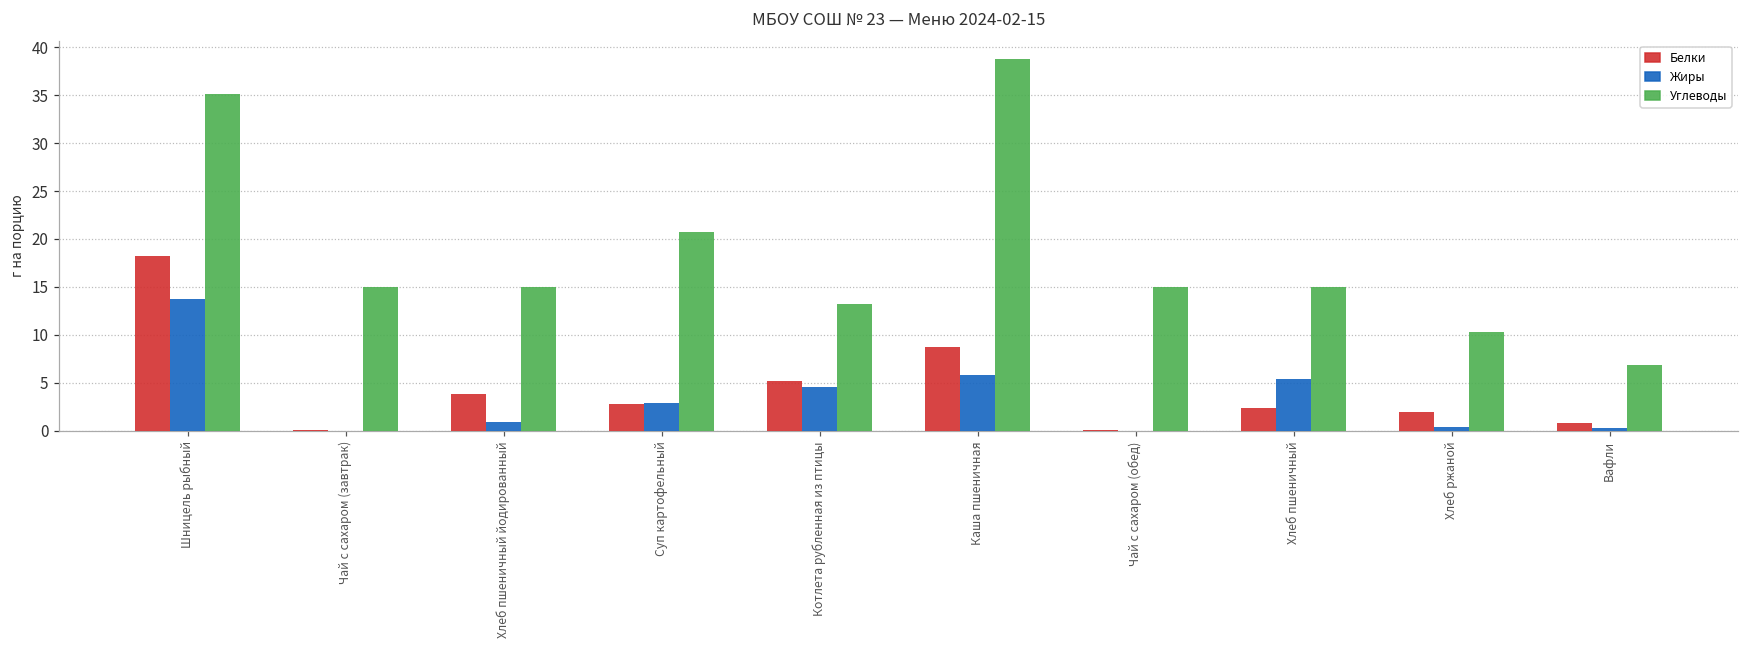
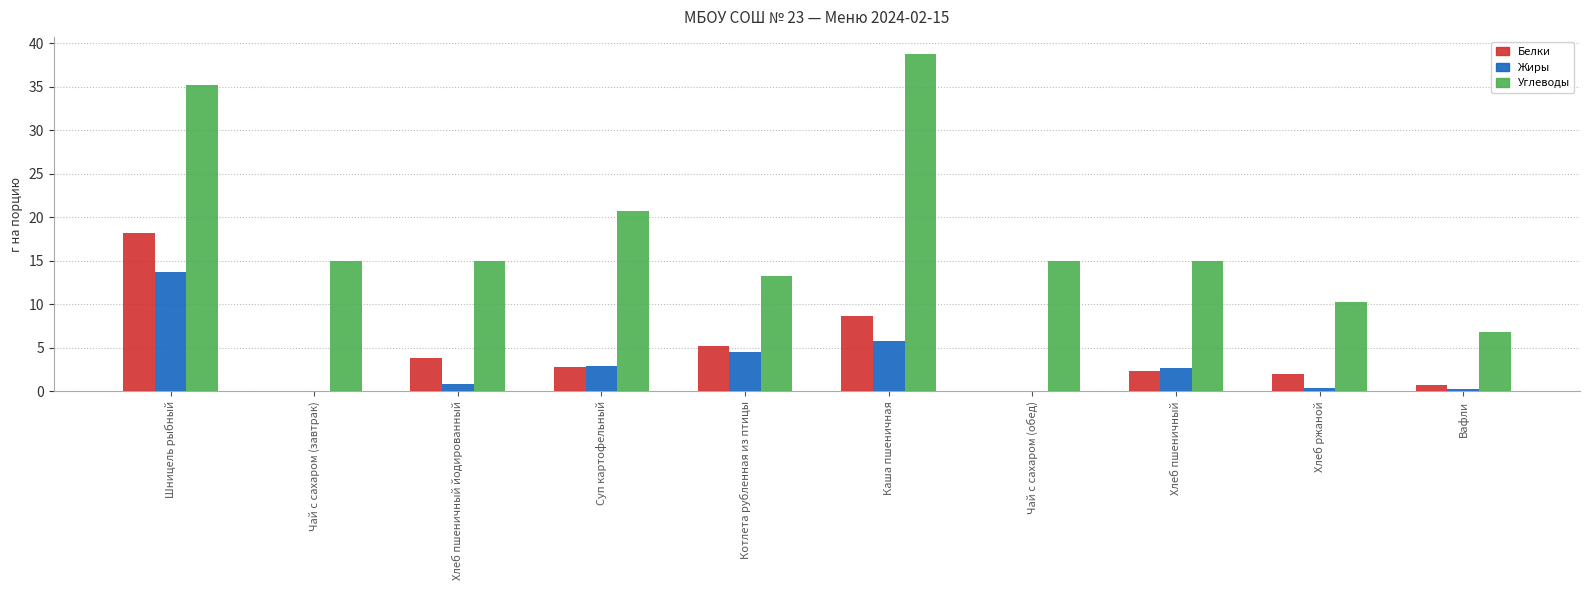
Жиры, Хлеб пшеничный: 5 -> 3
